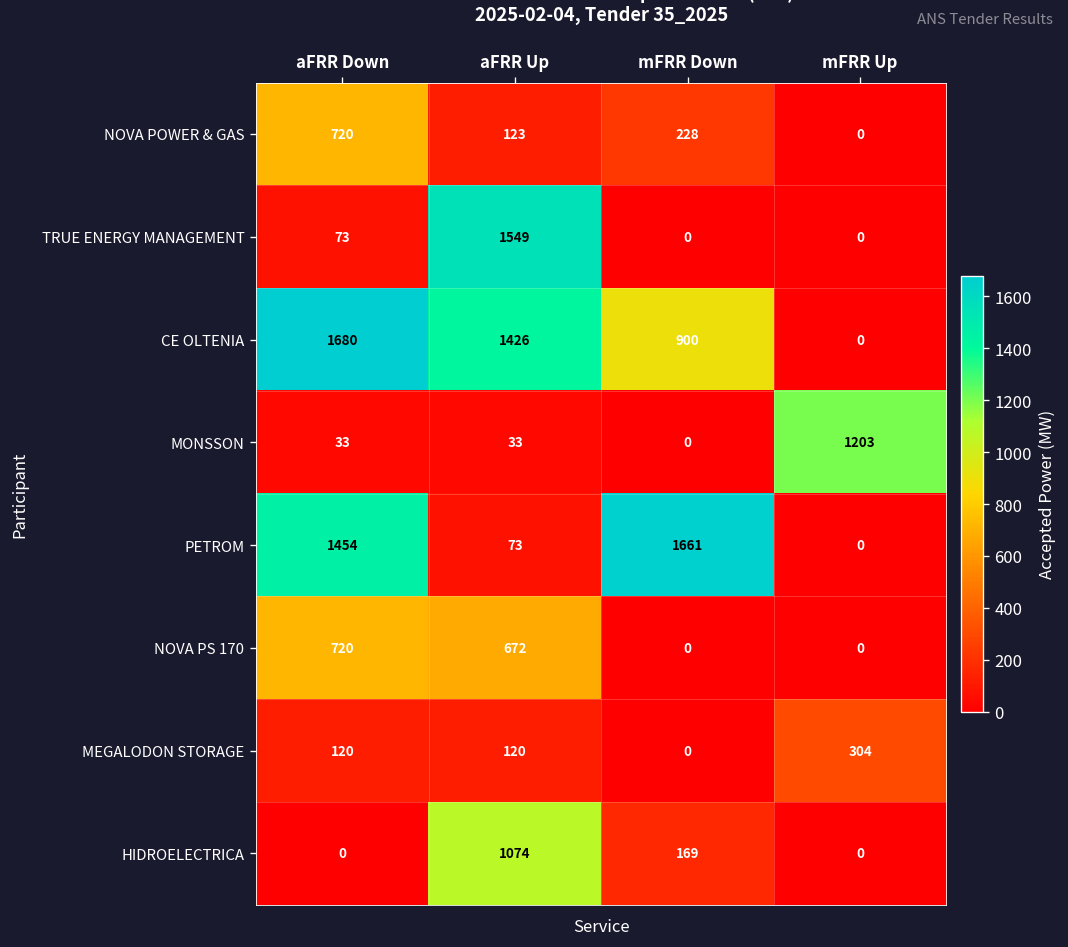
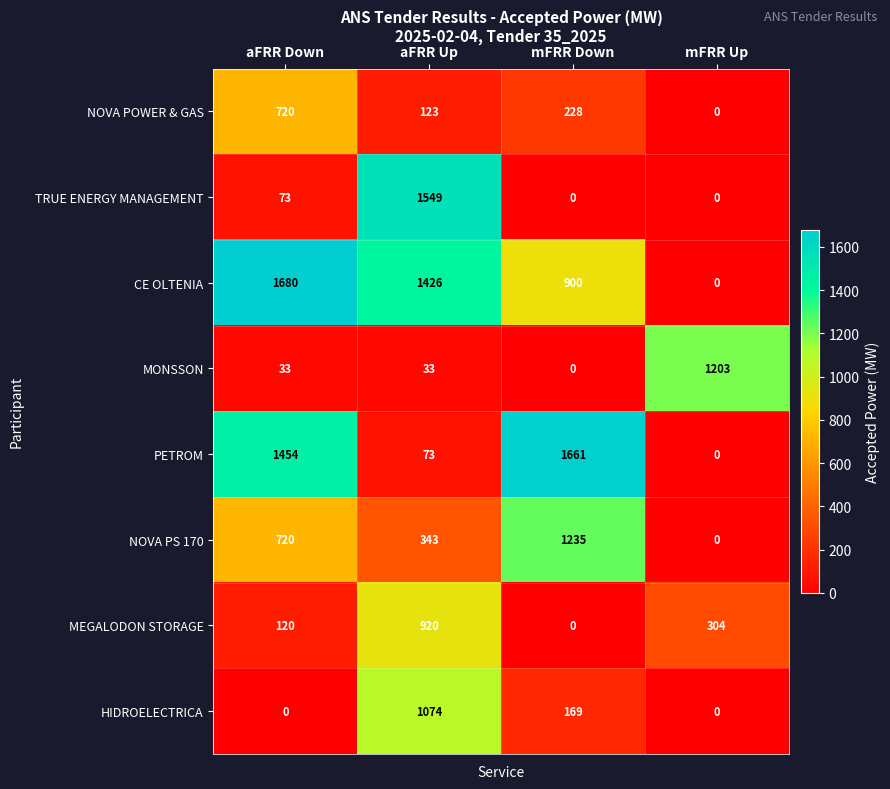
NOVA PS 170, aFRR Up: 672 -> 343
NOVA PS 170, mFRR Down: 0 -> 1235
MEGALODON STORAGE, aFRR Up: 120 -> 920
